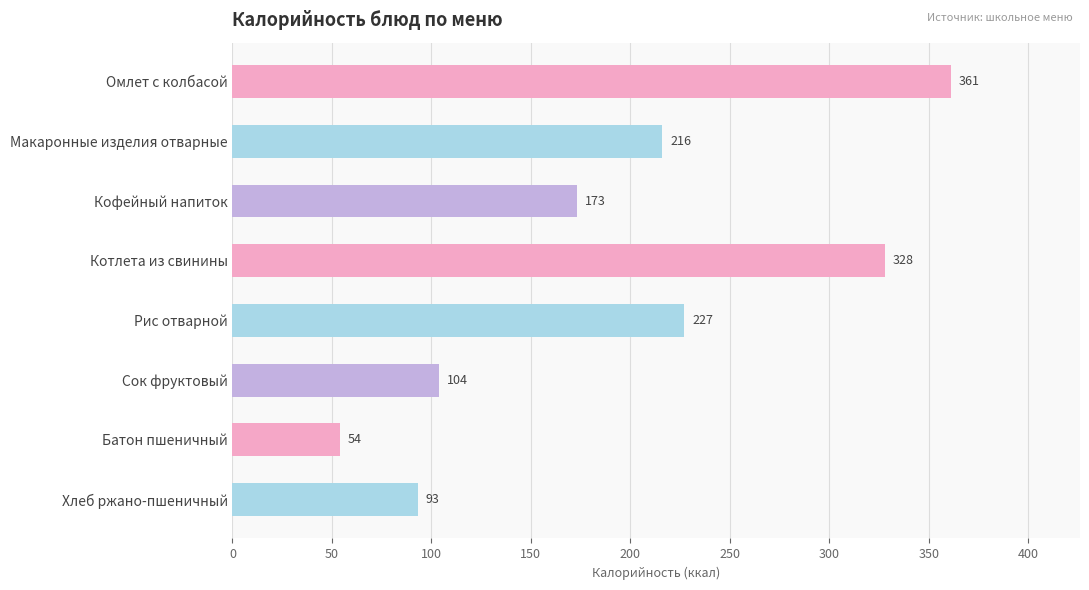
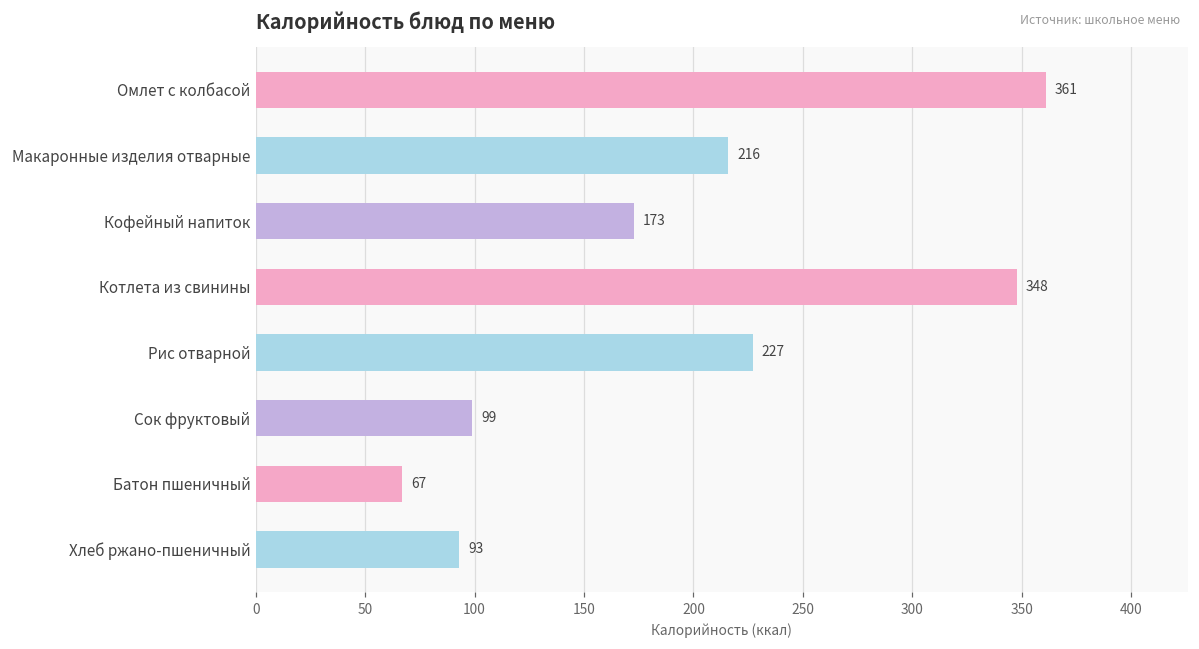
Котлета из свинины: 328 -> 348
Сок фруктовый: 104 -> 99
Батон пшеничный: 54 -> 67
